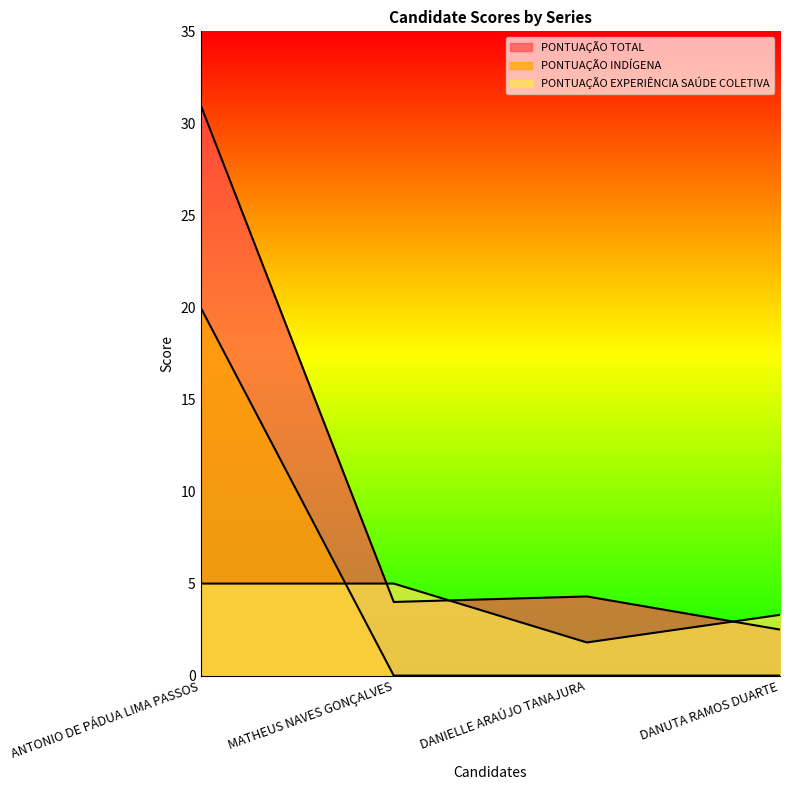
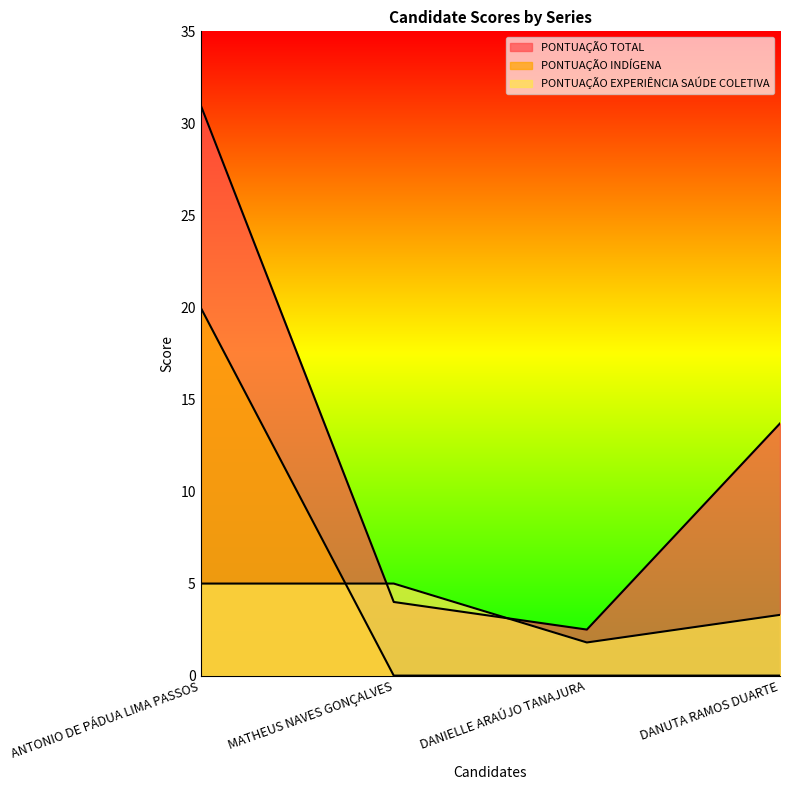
PONTUAÇÃO TOTAL, DANIELLE ARAÚJO TANAJURA: 4.3 -> 2.5
PONTUAÇÃO TOTAL, DANUTA RAMOS DUARTE: 2.5 -> 13.7
